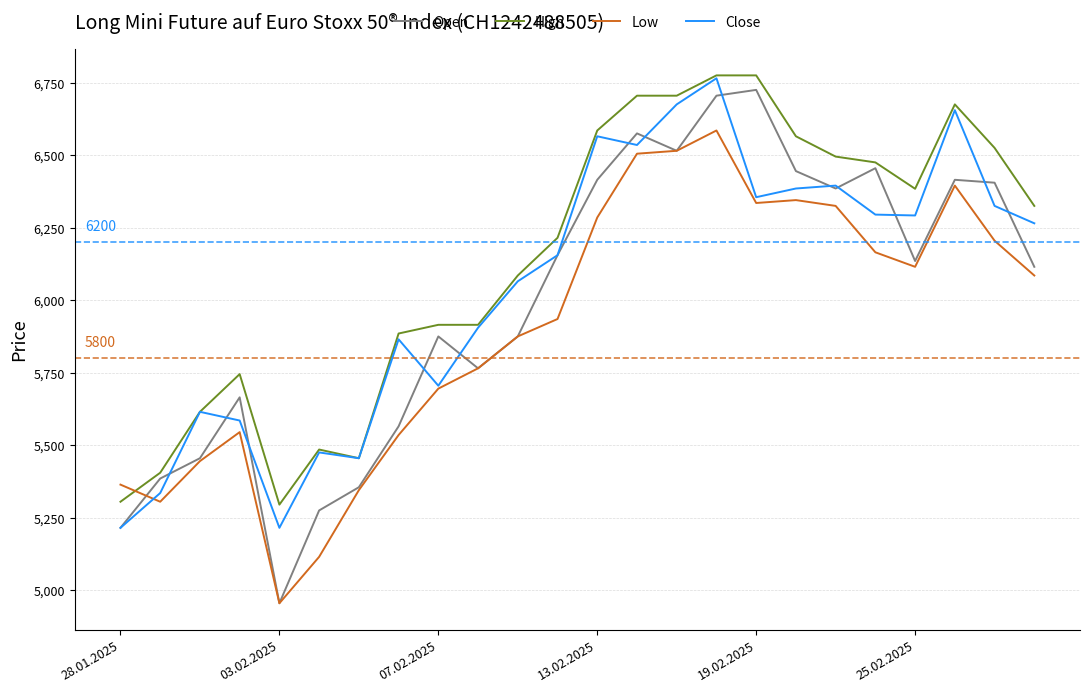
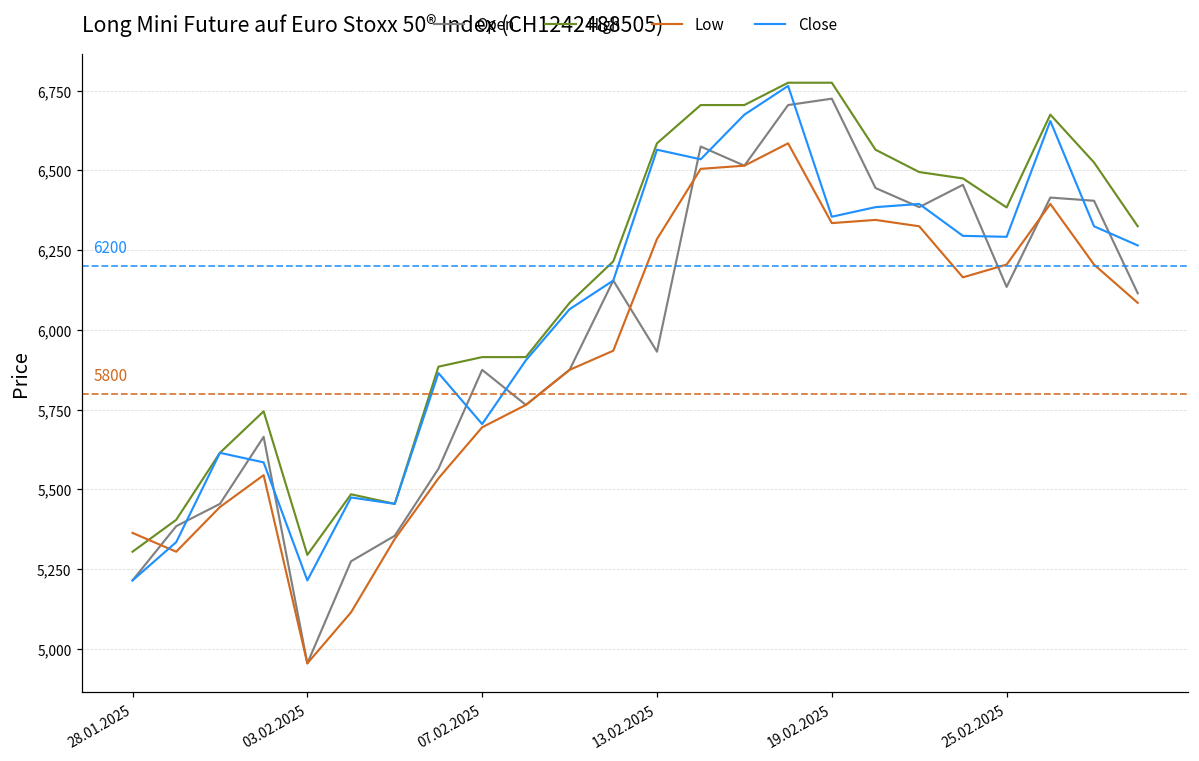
Open, 13.02.2025: 6,420 -> 5,930
Low, 25.02.2025: 6,120 -> 6,210
